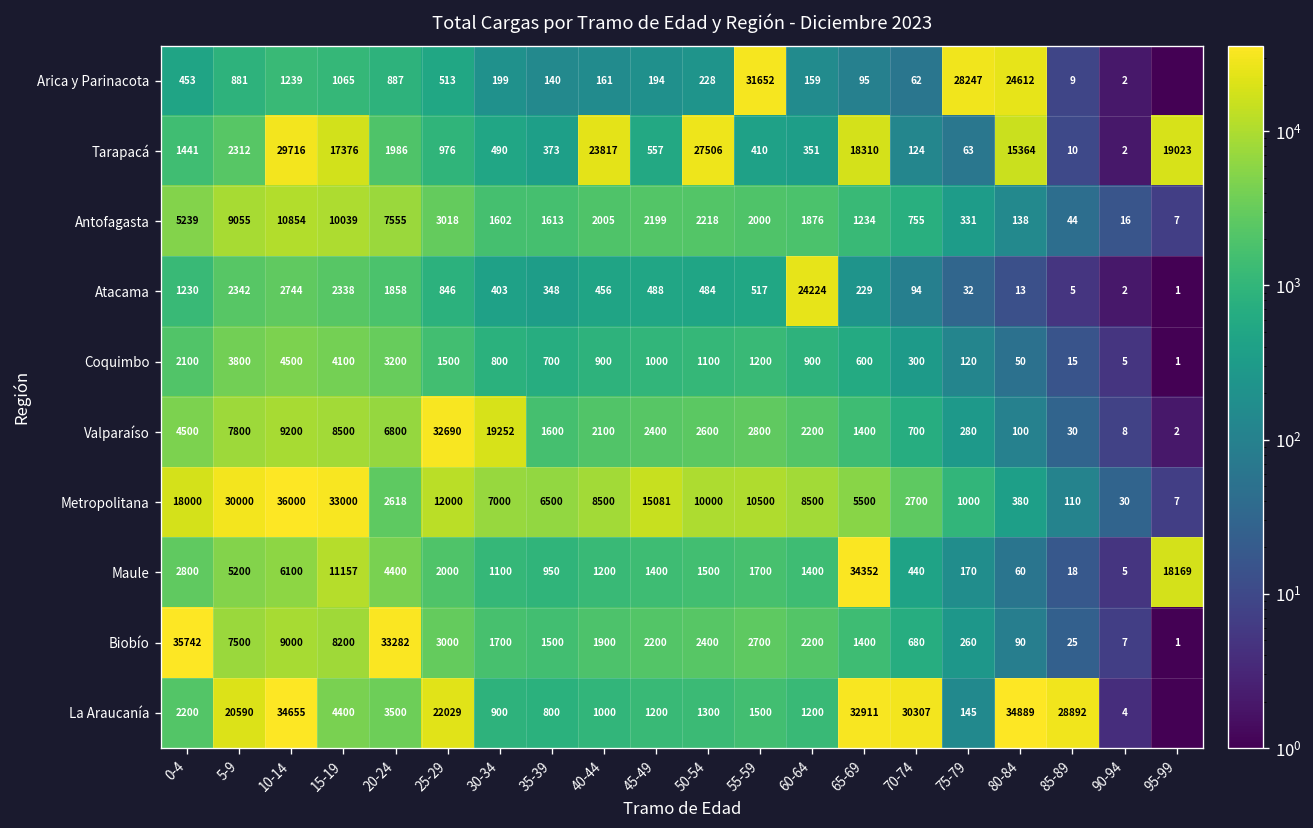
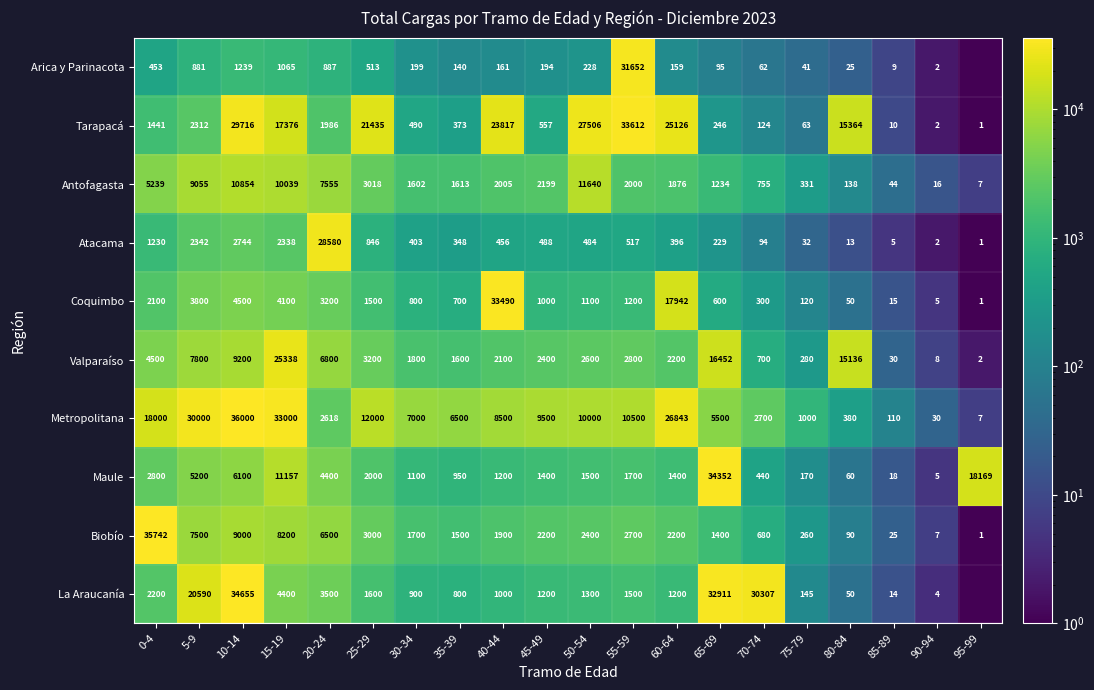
Arica y Parinacota, 75-79: 28247 -> 41
Arica y Parinacota, 80-84: 24612 -> 25
Tarapacá, 25-29: 976 -> 21435
Tarapacá, 55-59: 410 -> 33612
Tarapacá, 60-64: 351 -> 25126
Tarapacá, 65-69: 18310 -> 246
Tarapacá, 95-99: 19023 -> 1
Antofagasta, 50-54: 2218 -> 11640
Atacama, 20-24: 1858 -> 28580
Atacama, 60-64: 24224 -> 396
Coquimbo, 40-44: 900 -> 33490
Coquimbo, 60-64: 900 -> 17942
Valparaíso, 15-19: 8500 -> 25338
Valparaíso, 25-29: 32690 -> 3200
Valparaíso, 30-34: 19252 -> 1800
Valparaíso, 65-69: 1400 -> 16452
Valparaíso, 80-84: 100 -> 15136
Metropolitana, 45-49: 15081 -> 9500
Metropolitana, 60-64: 8500 -> 26843
Biobío, 20-24: 33282 -> 6500
La Araucanía, 25-29: 22029 -> 1600
La Araucanía, 80-84: 34889 -> 50
La Araucanía, 85-89: 28892 -> 14
